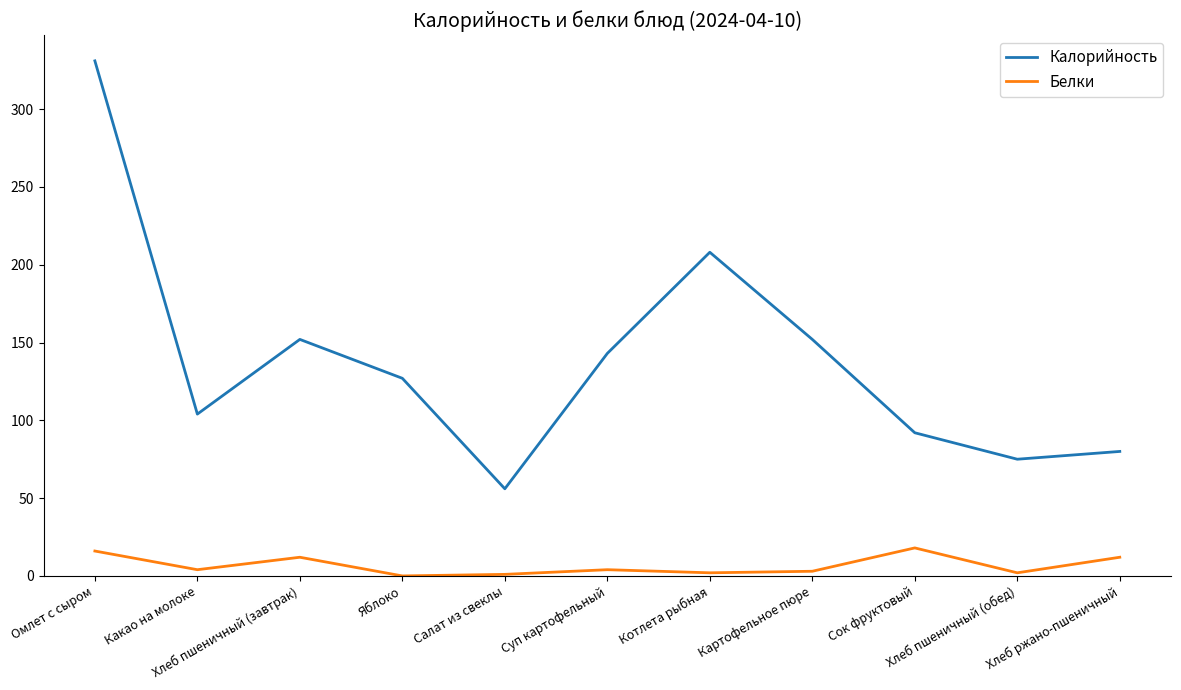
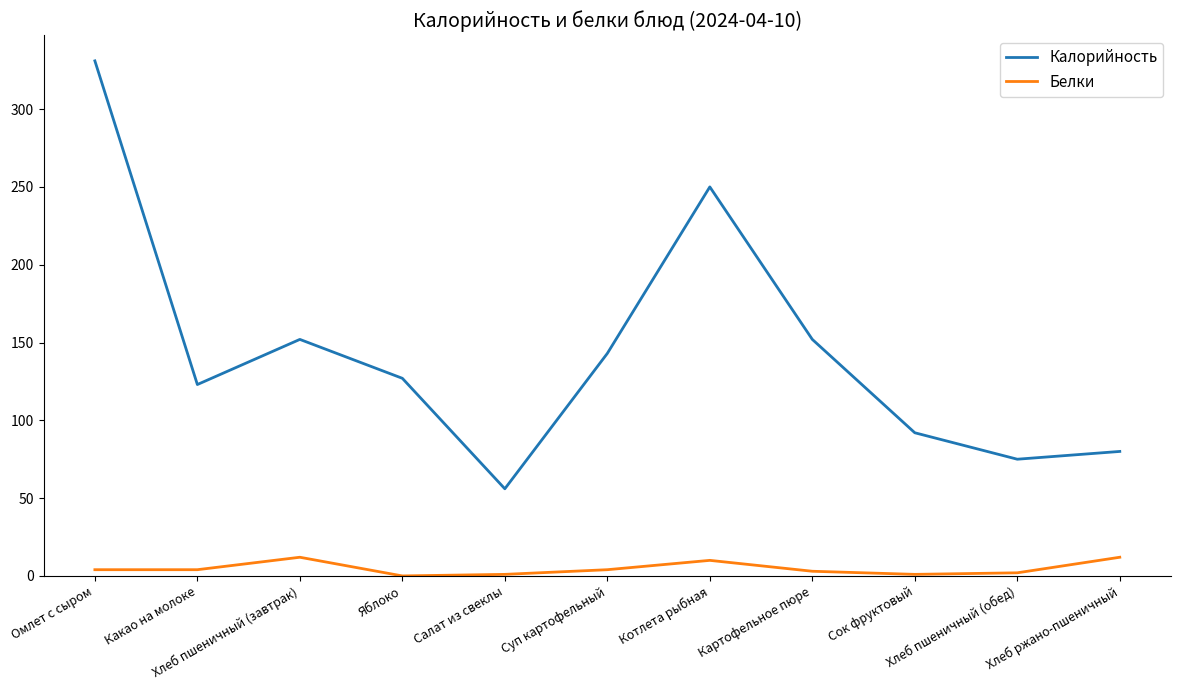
Белки, Омлет с сыром: 16 -> 4
Калорийность, Какао на молоке: 104 -> 123
Калорийность, Котлета рыбная: 208 -> 250
Белки, Котлета рыбная: 2 -> 10
Белки, Сок фруктовый: 18 -> 1
